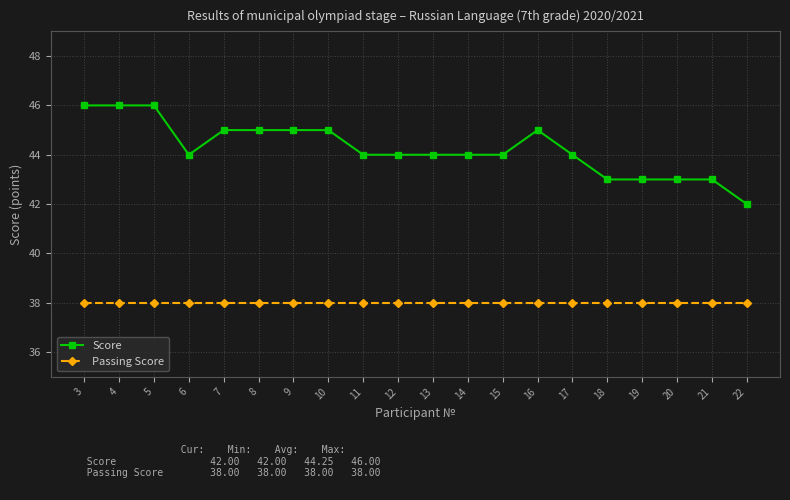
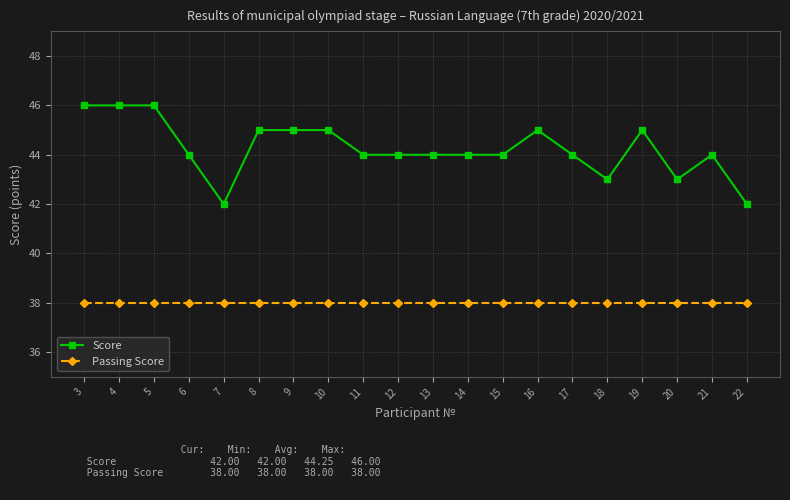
Score, 7: 45 -> 42
Score, 19: 43 -> 45
Score, 21: 43 -> 44
